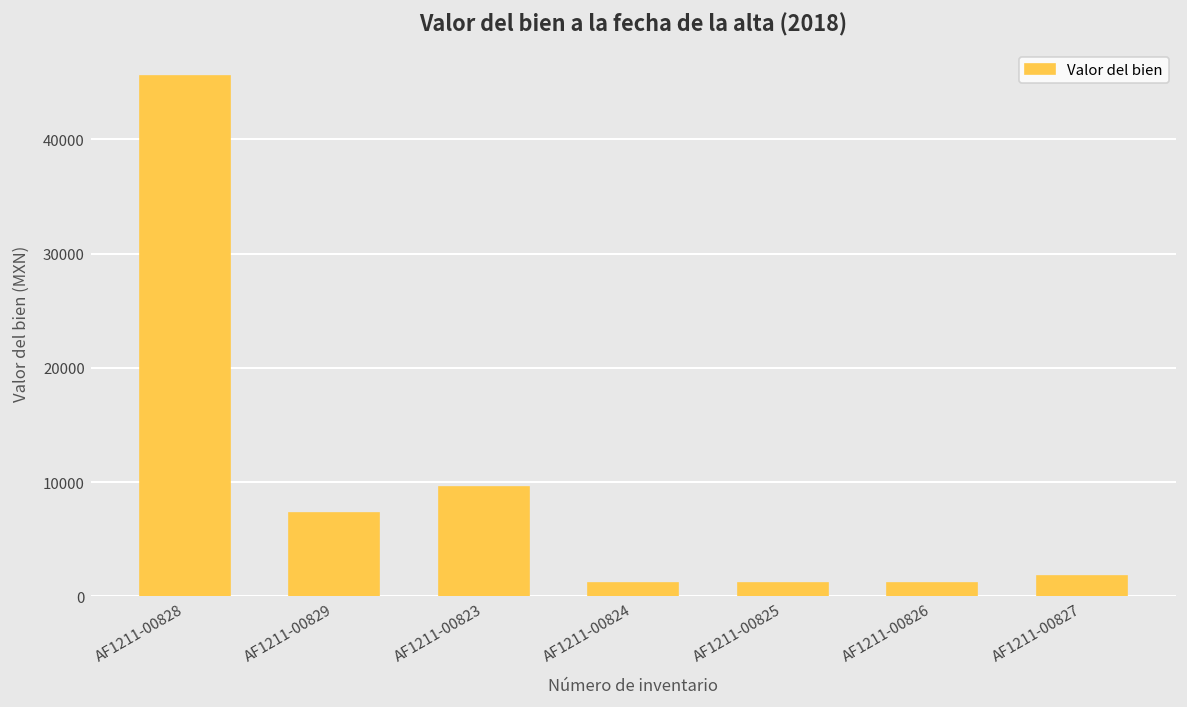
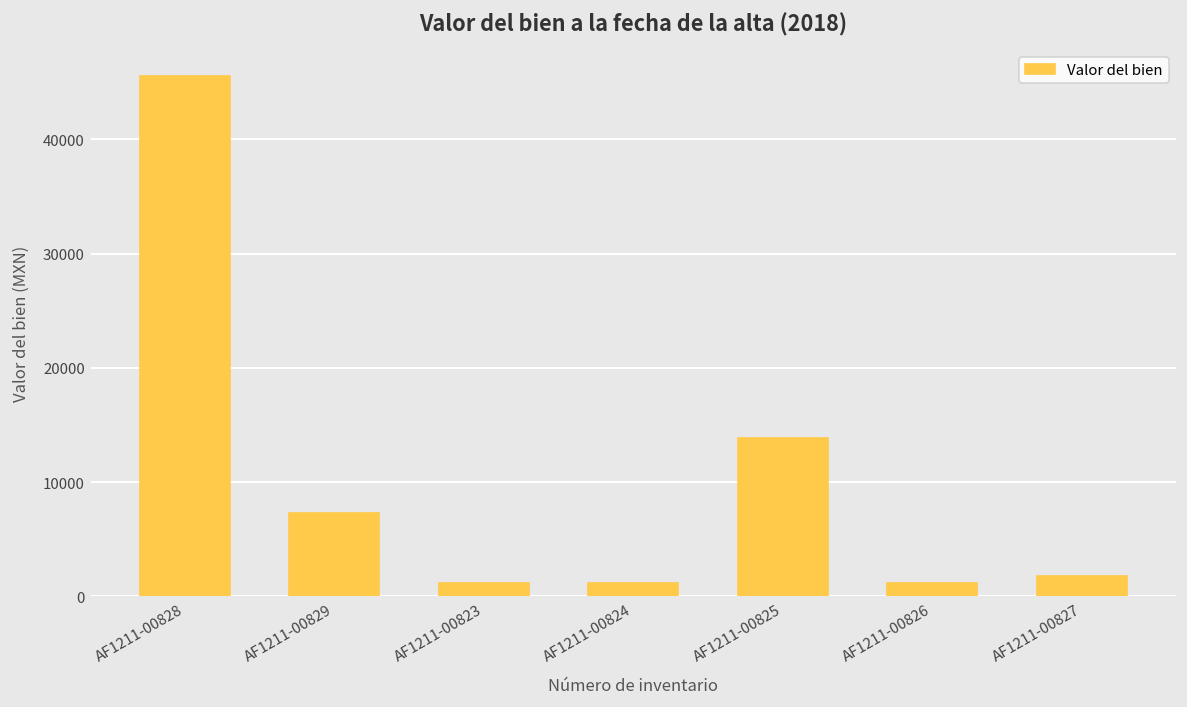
AF1211-00823: 10000 -> 1000
AF1211-00825: 1000 -> 14000
